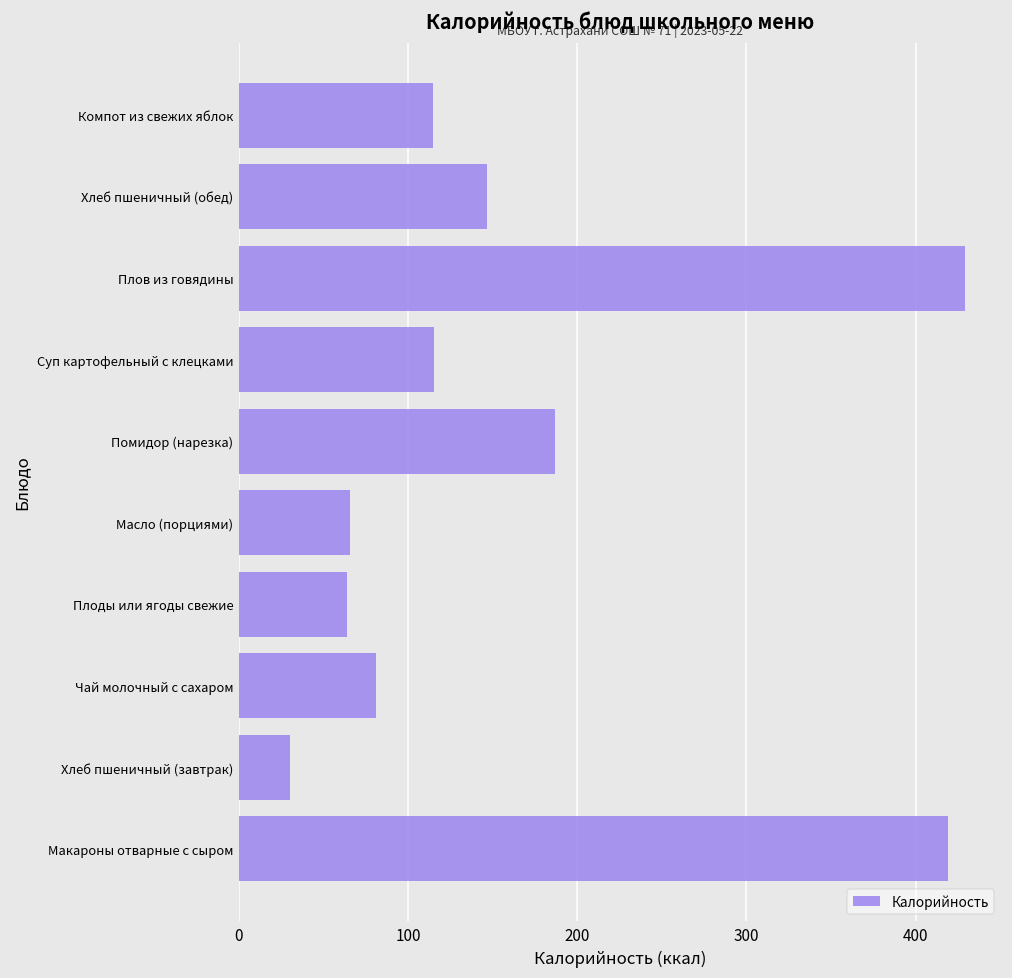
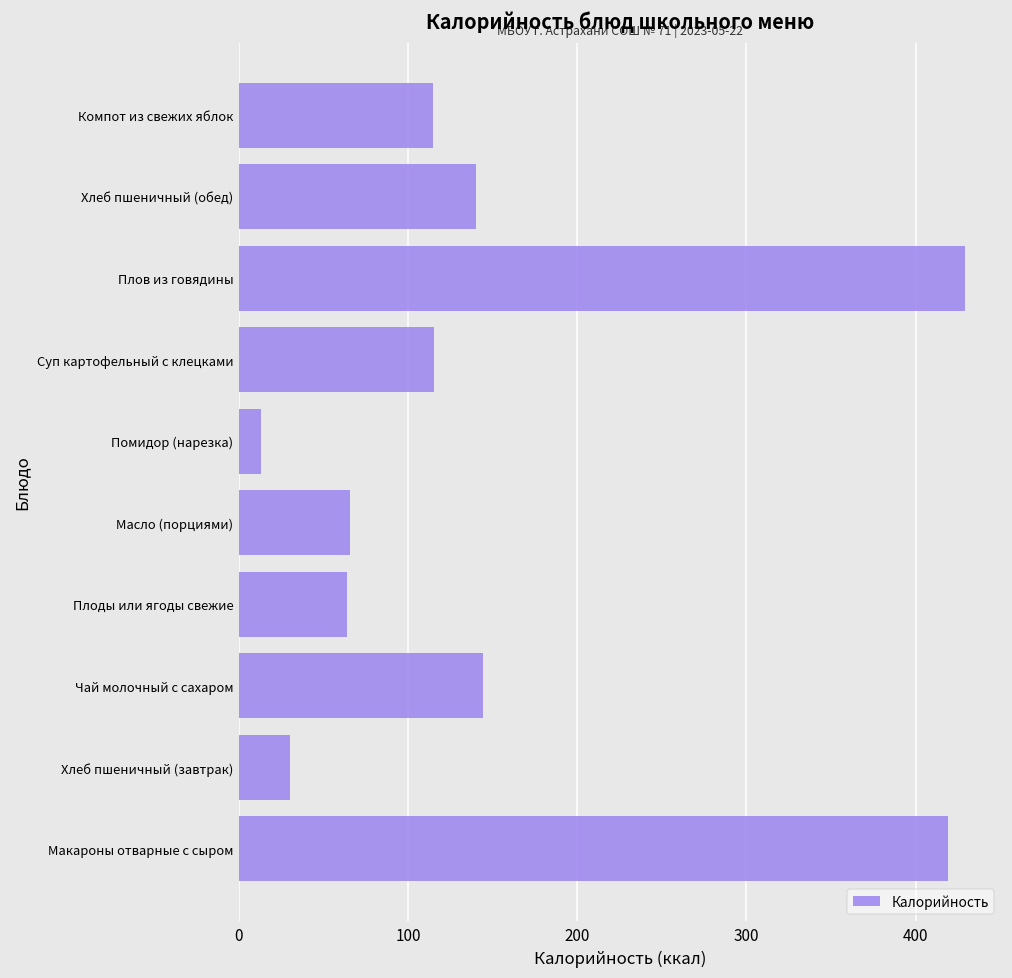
Хлеб пшеничный (обед): 147 -> 140
Помидор (нарезка): 187 -> 13
Чай молочный с сахаром: 81 -> 144
